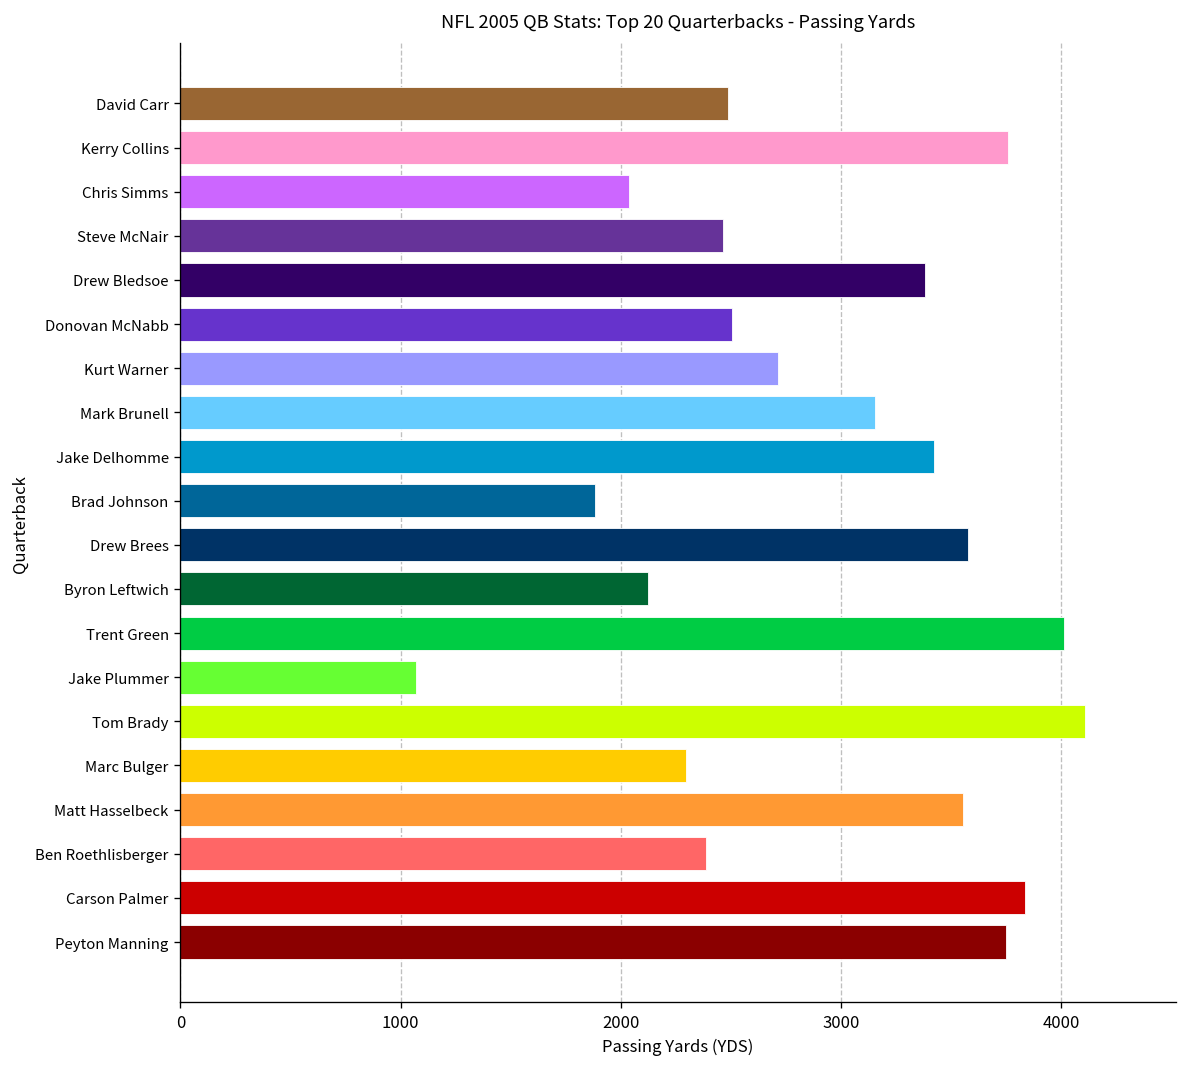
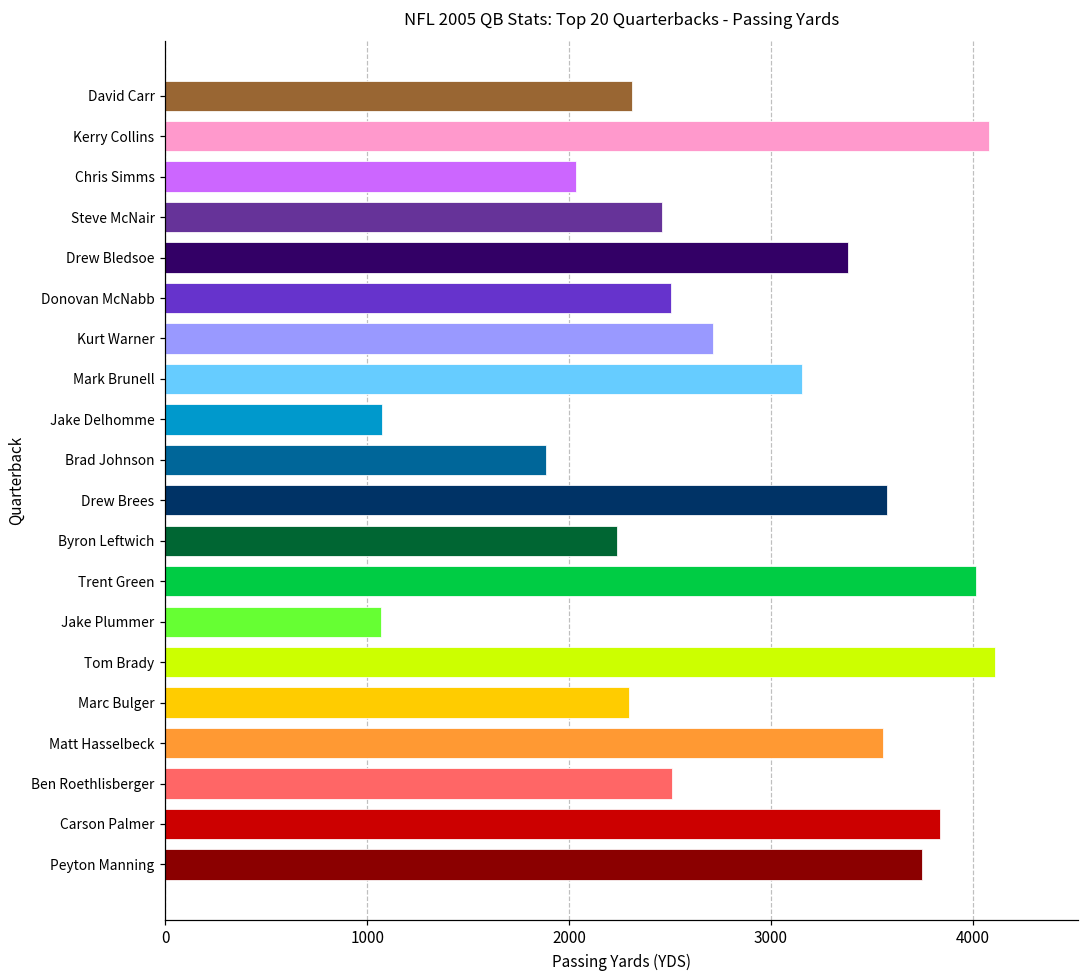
David Carr: 2490 -> 2310
Kerry Collins: 3760 -> 4080
Jake Delhomme: 3420 -> 1080
Byron Leftwich: 2120 -> 2240
Ben Roethlisberger: 2390 -> 2510
